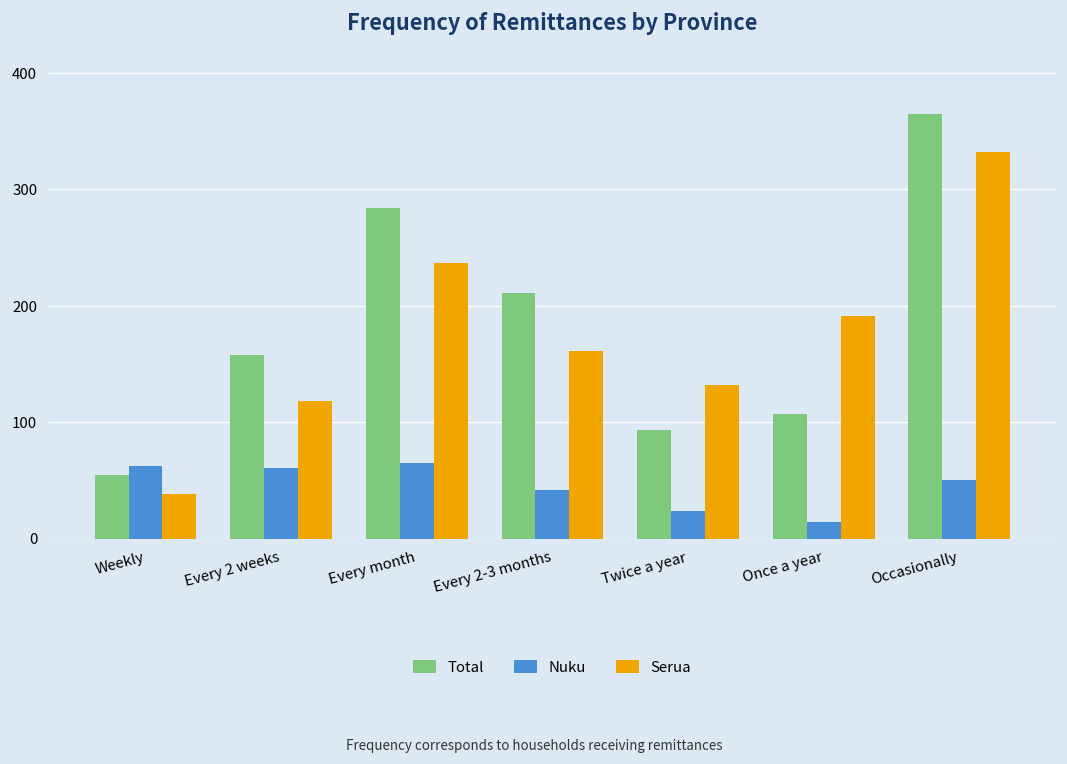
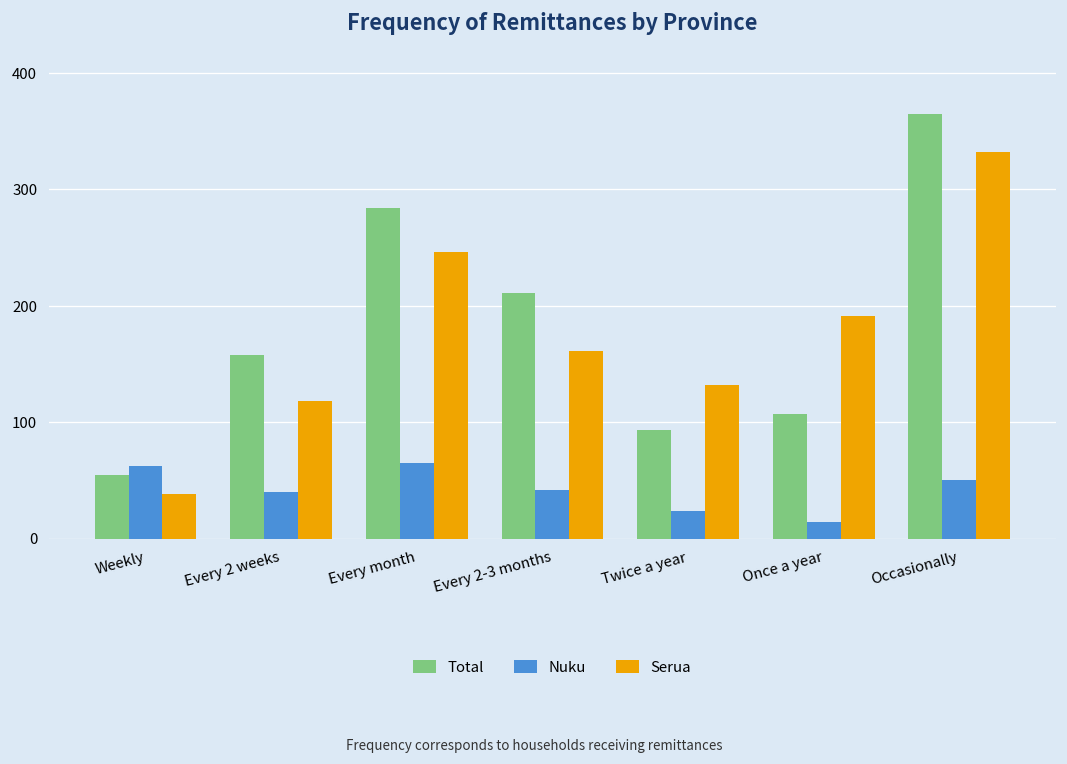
Nuku, Every 2 weeks: 60 -> 40
Serua, Every month: 240 -> 250
